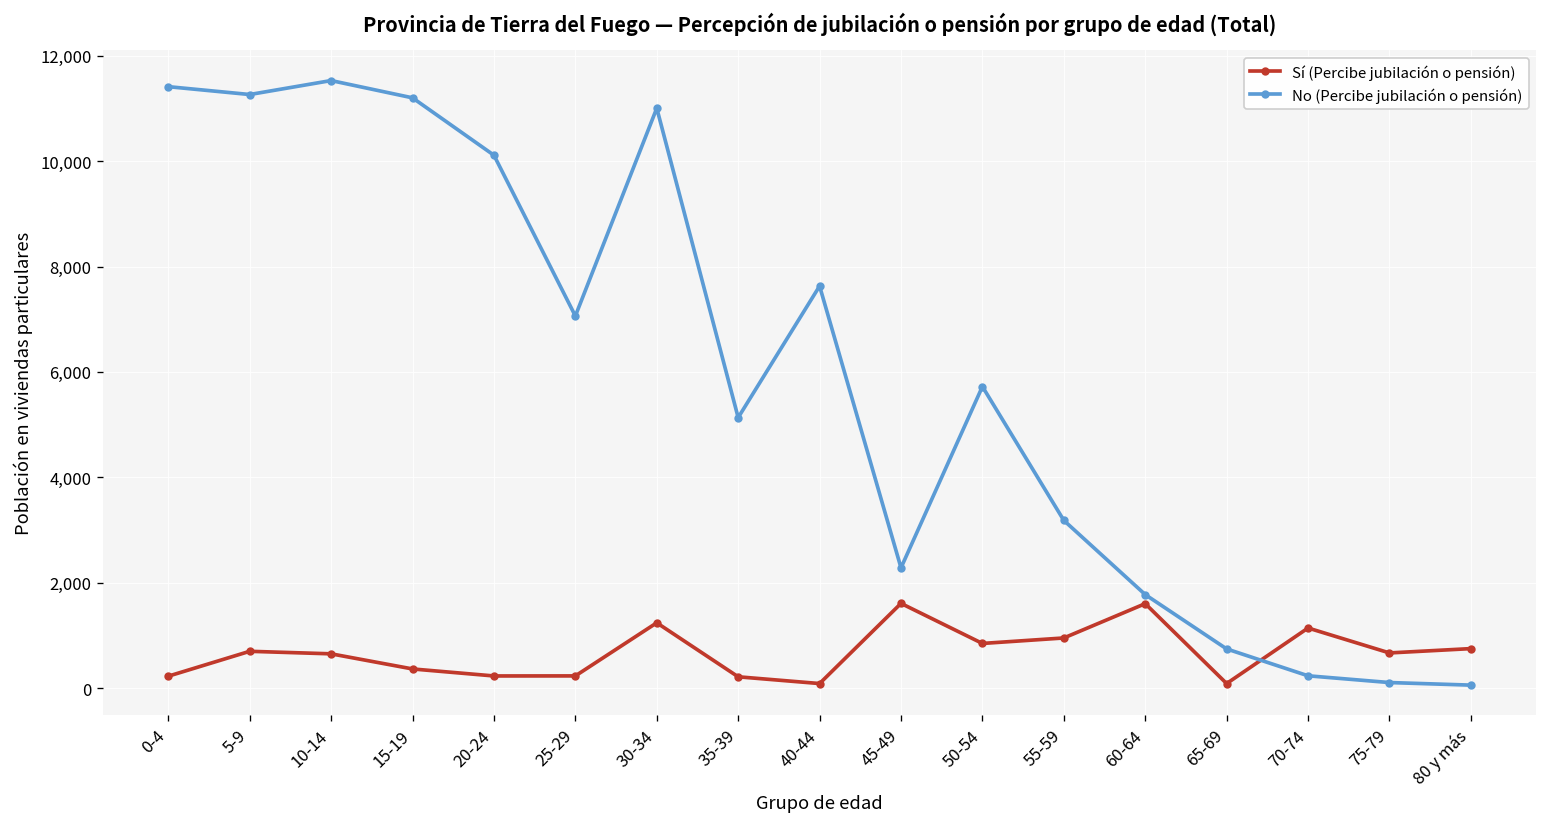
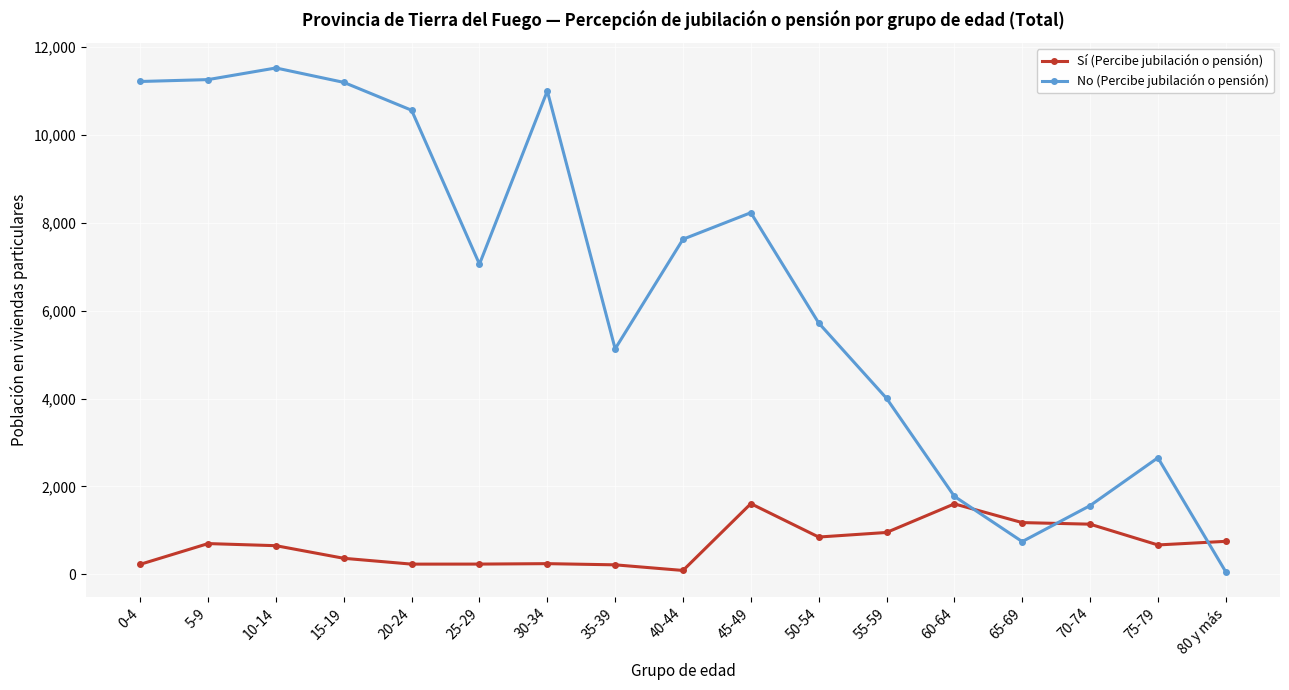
No (Percibe jubilación o pensión), 0-4: 11,400 -> 11,200
No (Percibe jubilación o pensión), 20-24: 10,100 -> 10,600
Sí (Percibe jubilación o pensión), 30-34: 1,200 -> 200
No (Percibe jubilación o pensión), 45-49: 2,300 -> 8,200
No (Percibe jubilación o pensión), 55-59: 3,200 -> 4,000
Sí (Percibe jubilación o pensión), 65-69: 100 -> 1,200
No (Percibe jubilación o pensión), 70-74: 200 -> 1,600
No (Percibe jubilación o pensión), 75-79: 100 -> 2,700
